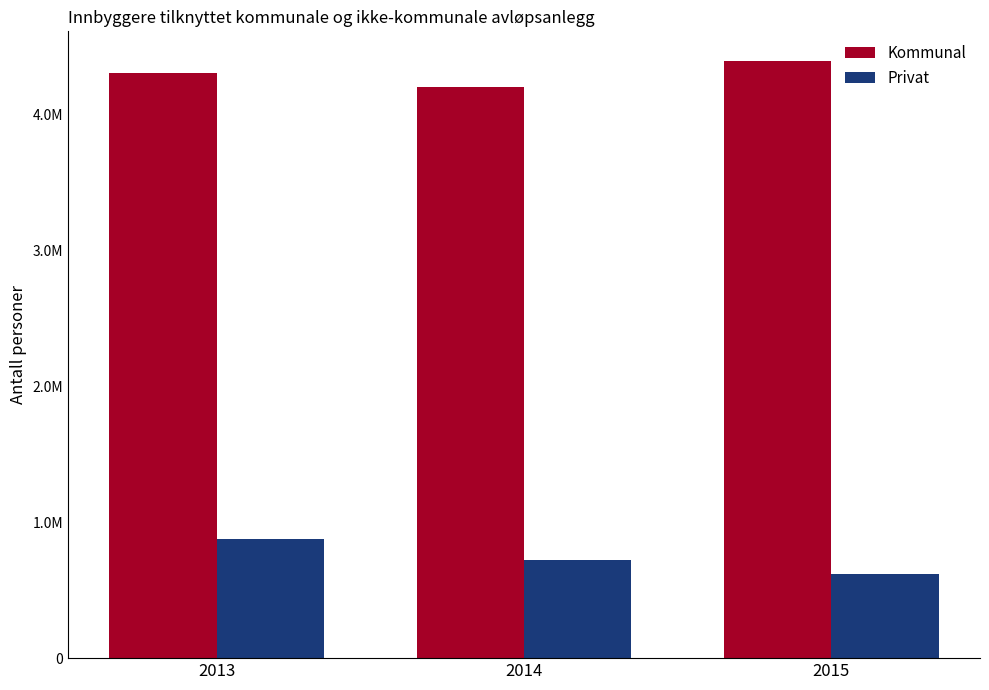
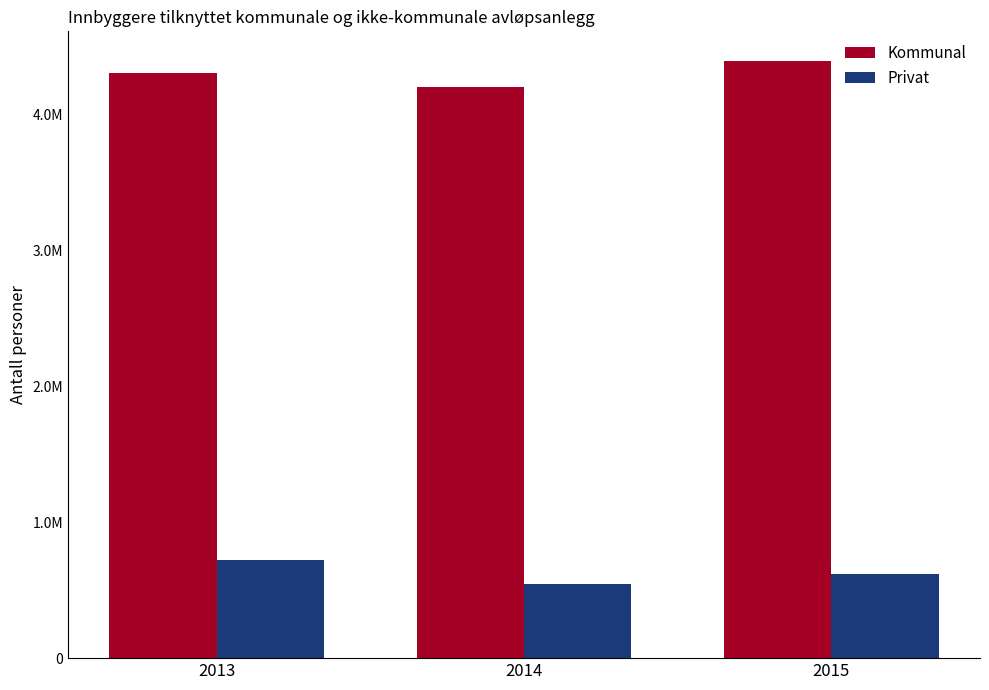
Privat, 2013: 880000 -> 730000
Privat, 2014: 720000 -> 550000
